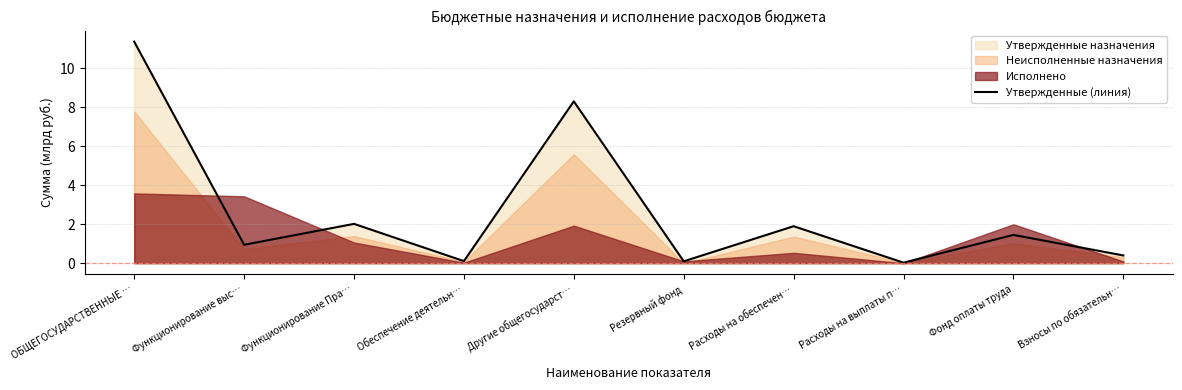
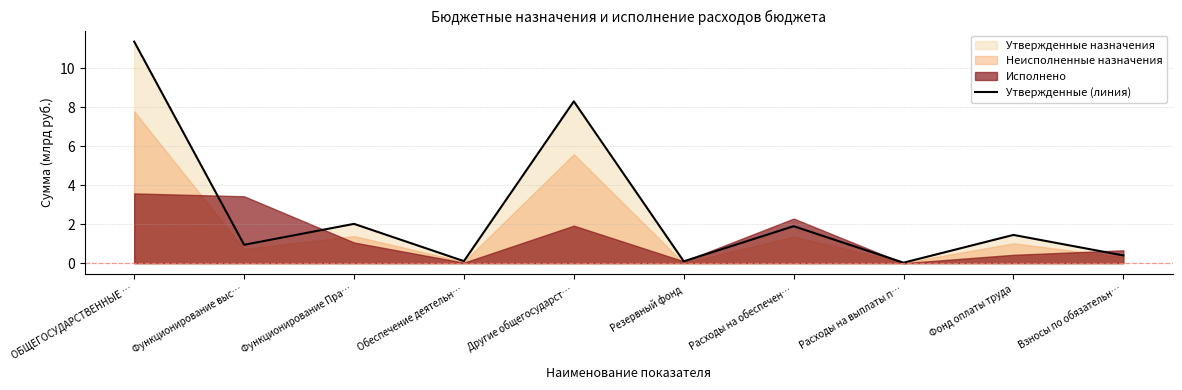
Исполнено, Расходы на обеспечен…: 0.5 -> 2.3
Исполнено, Фонд оплаты труда: 2.0 -> 0.4
Исполнено, Взносы по обязательн…: 0.1 -> 0.7
